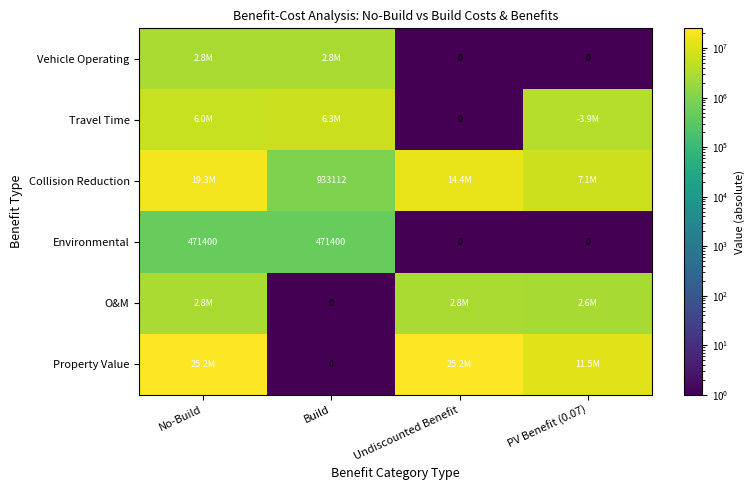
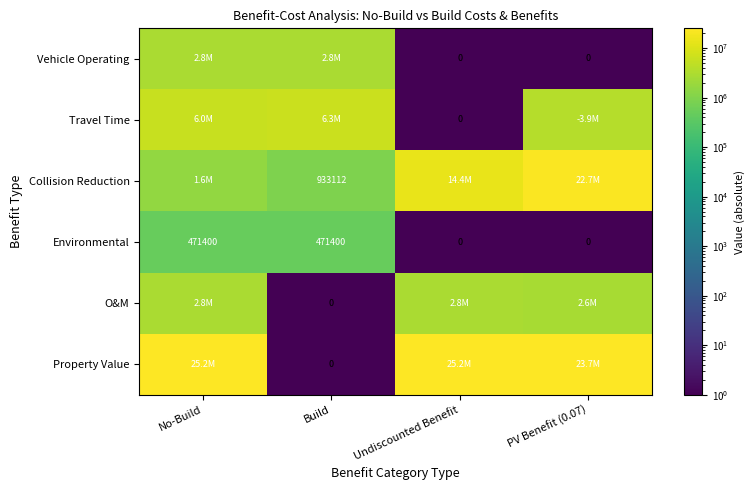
Collision Reduction, No-Build: 19.3M -> 1.6M
Collision Reduction, PV Benefit (0.07): 7.1M -> 22.7M
Property Value, PV Benefit (0.07): 11.5M -> 23.7M
